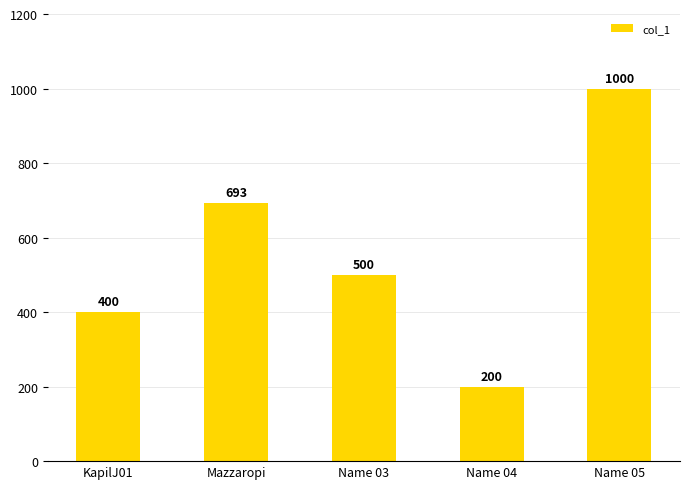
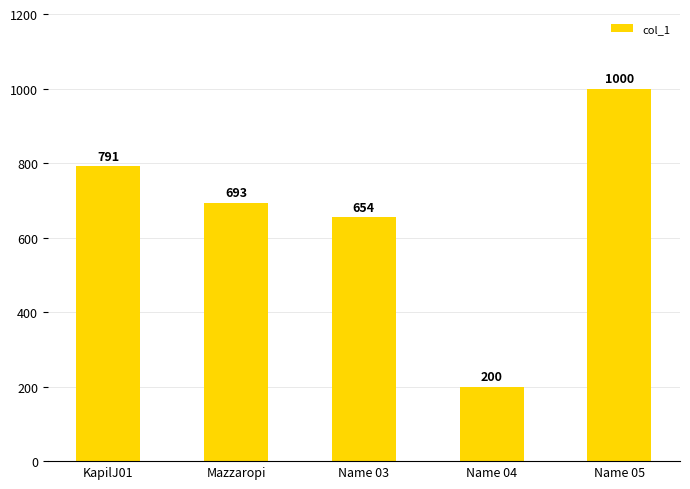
KapilJ01: 400 -> 791
Name 03: 500 -> 654
